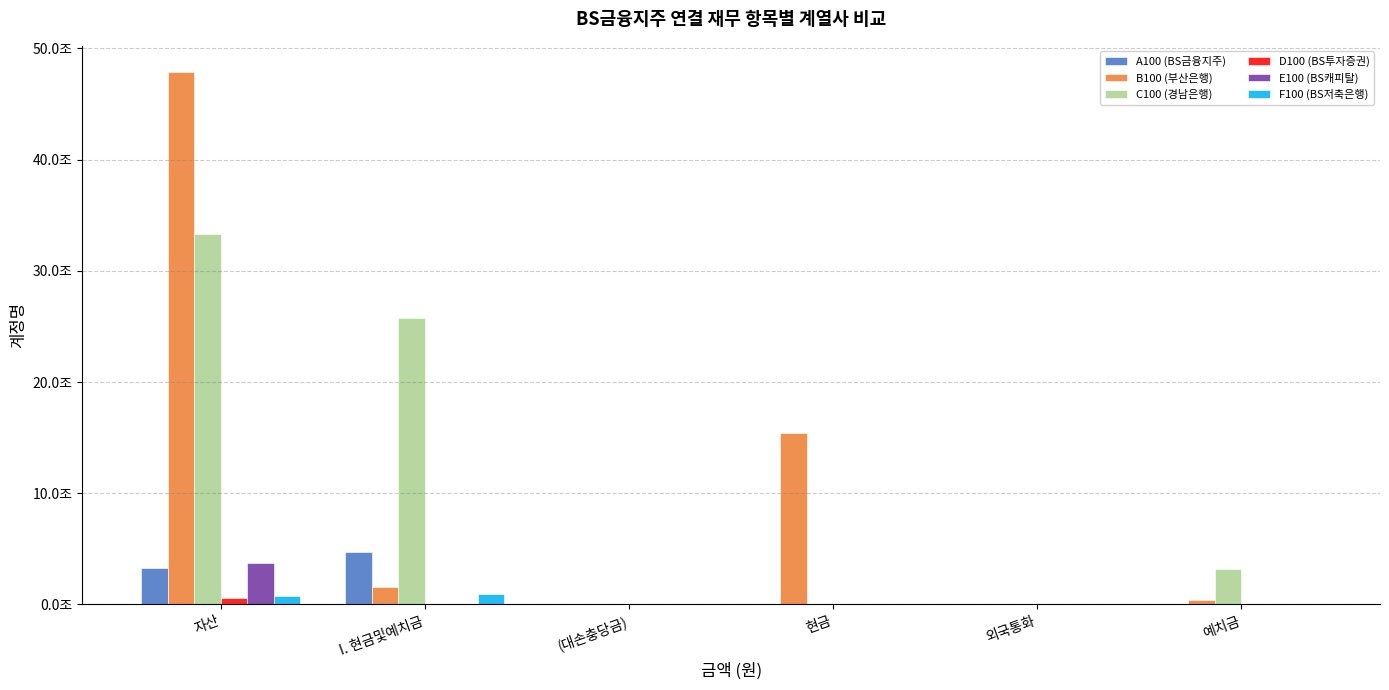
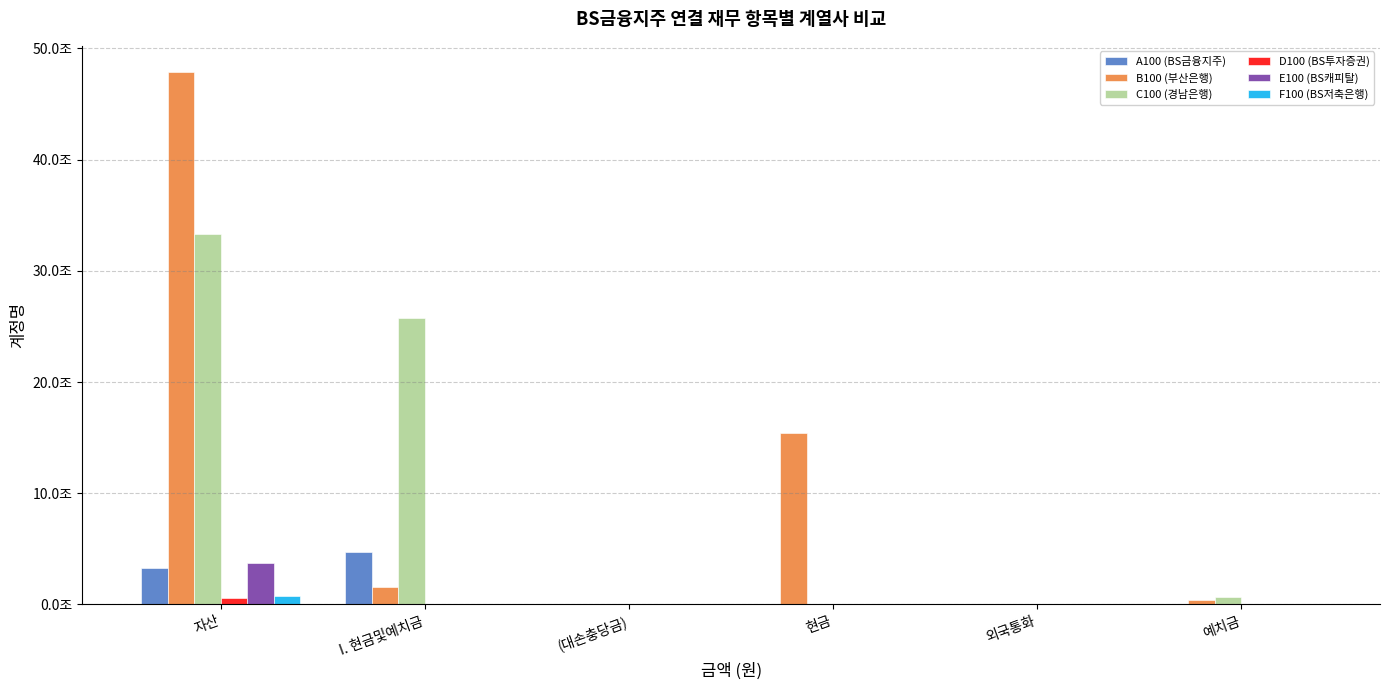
F100 (BS저축은행), I. 현금및예치금: 1.0조 -> 0.1조
C100 (경남은행), 예치금: 3.2조 -> 0.6조
